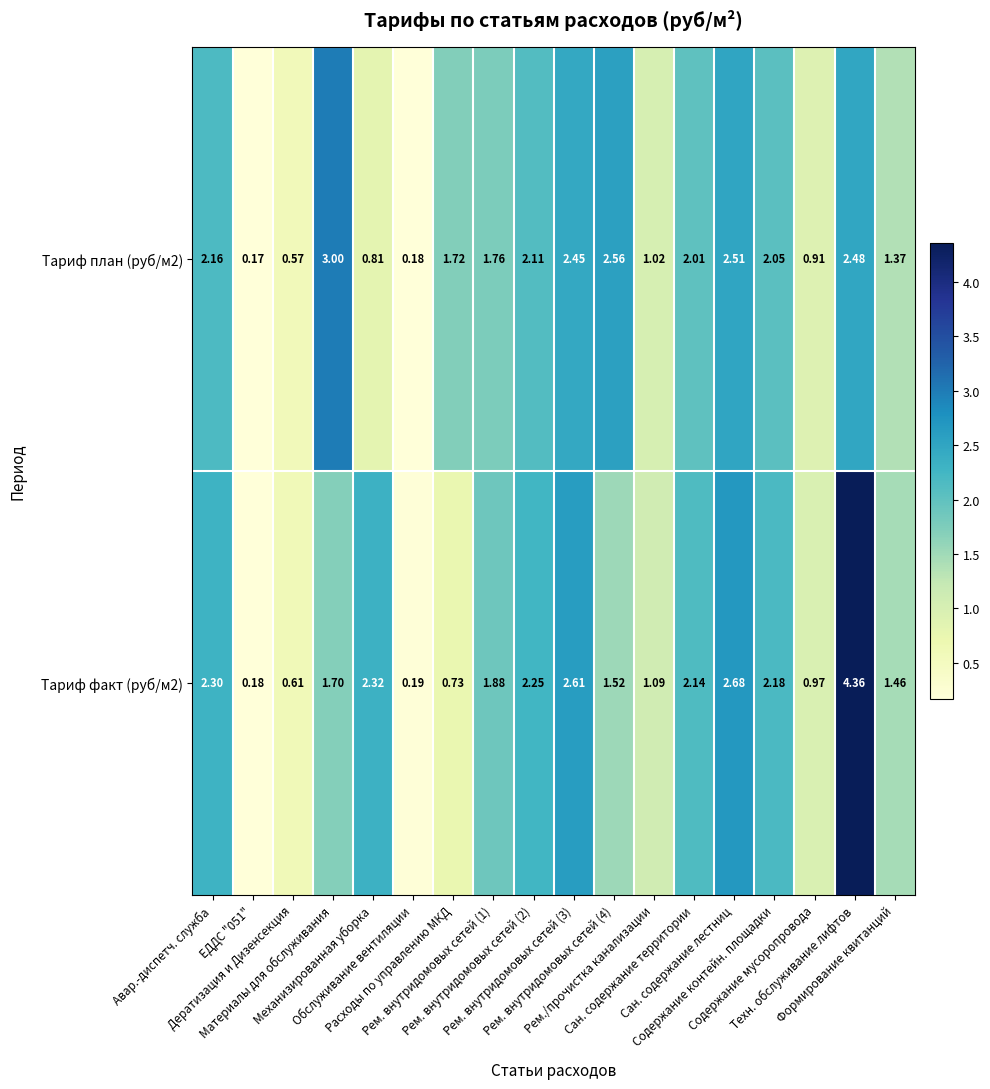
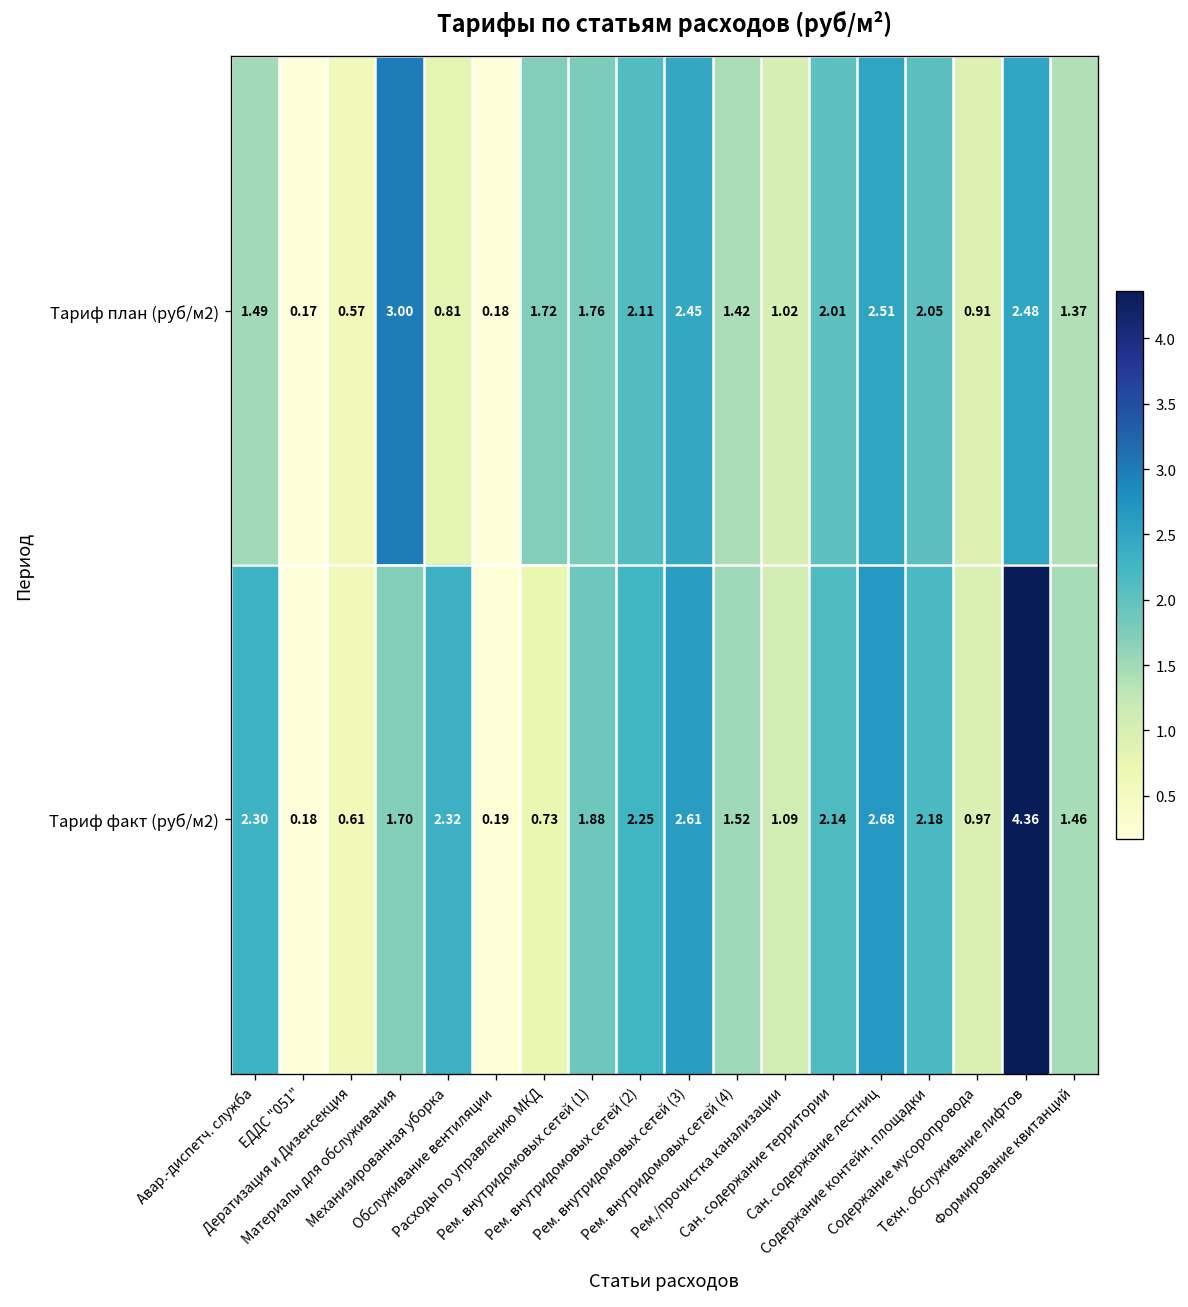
Тариф план (руб/м2), Авар.-диспетч. служба: 2.16 -> 1.49
Тариф план (руб/м2), Рем. внутридомовых сетей (4): 2.56 -> 1.42
